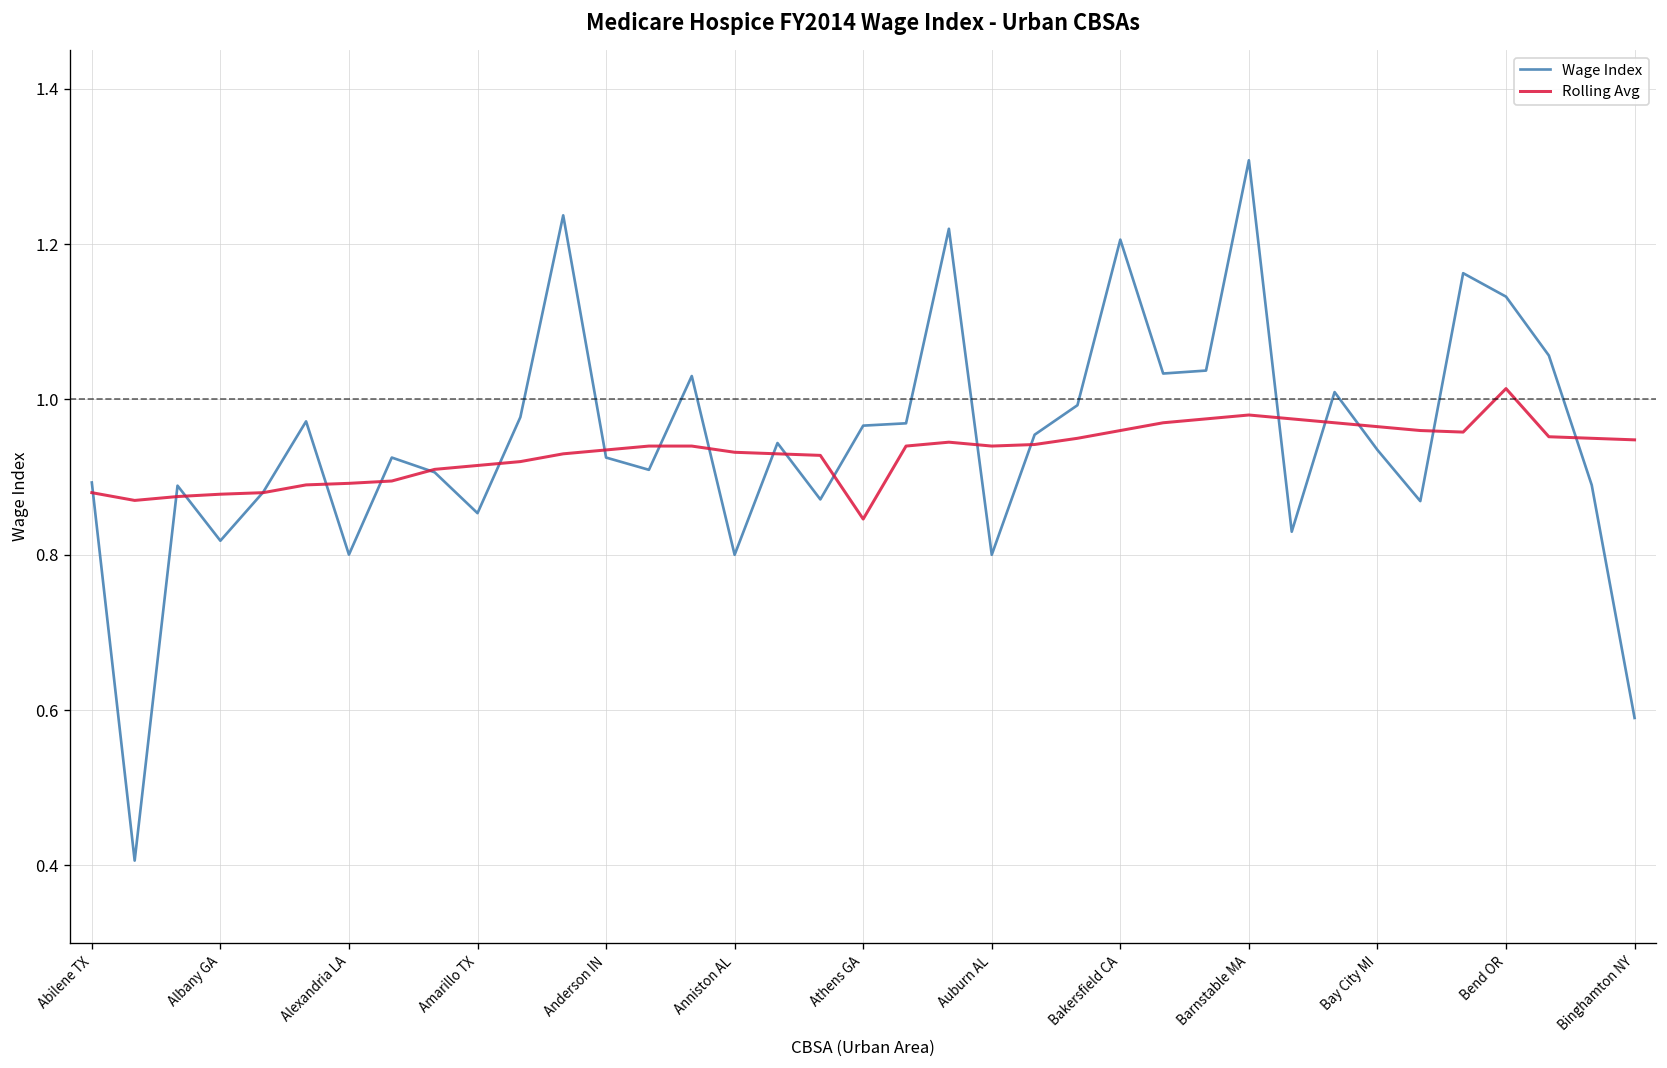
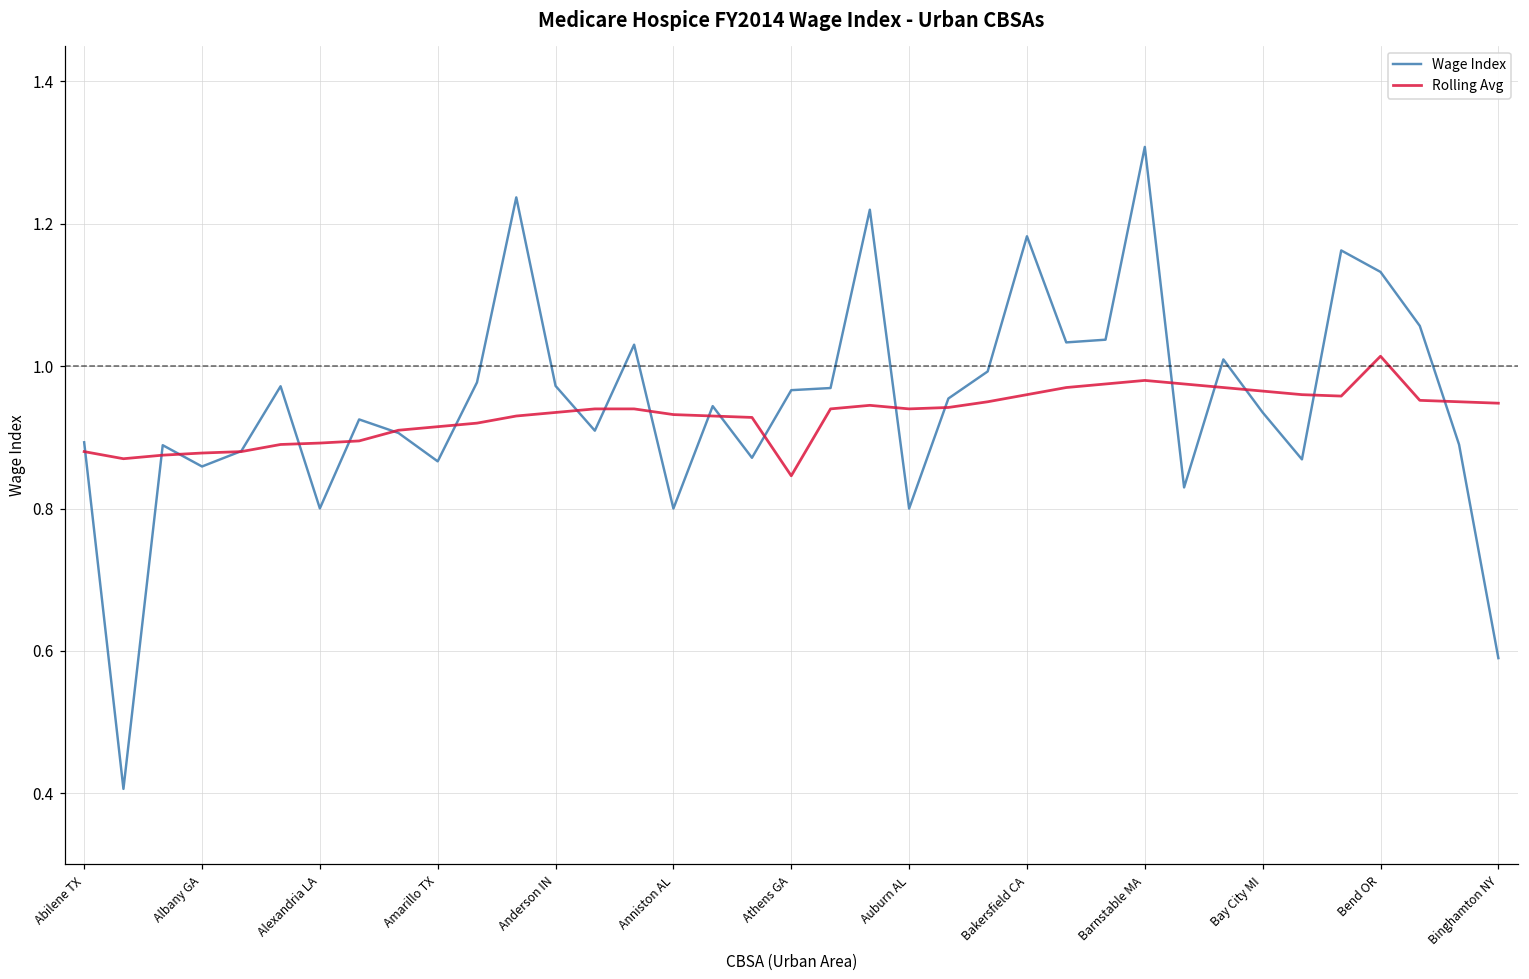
Wage Index, Albany GA: 0.82 -> 0.86
Wage Index, Amarillo TX: 0.85 -> 0.87
Wage Index, Anderson IN: 0.93 -> 0.97
Wage Index, Bakersfield CA: 1.21 -> 1.18
